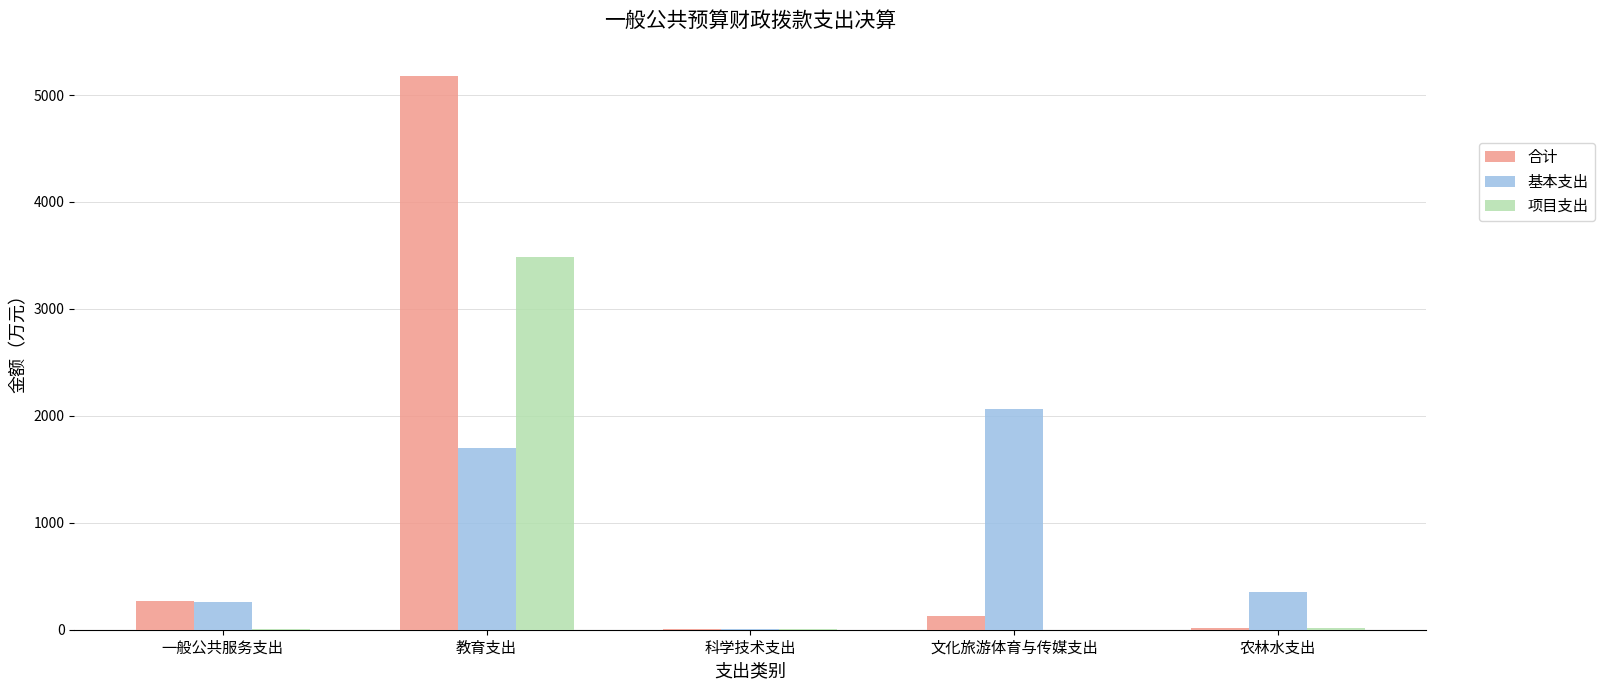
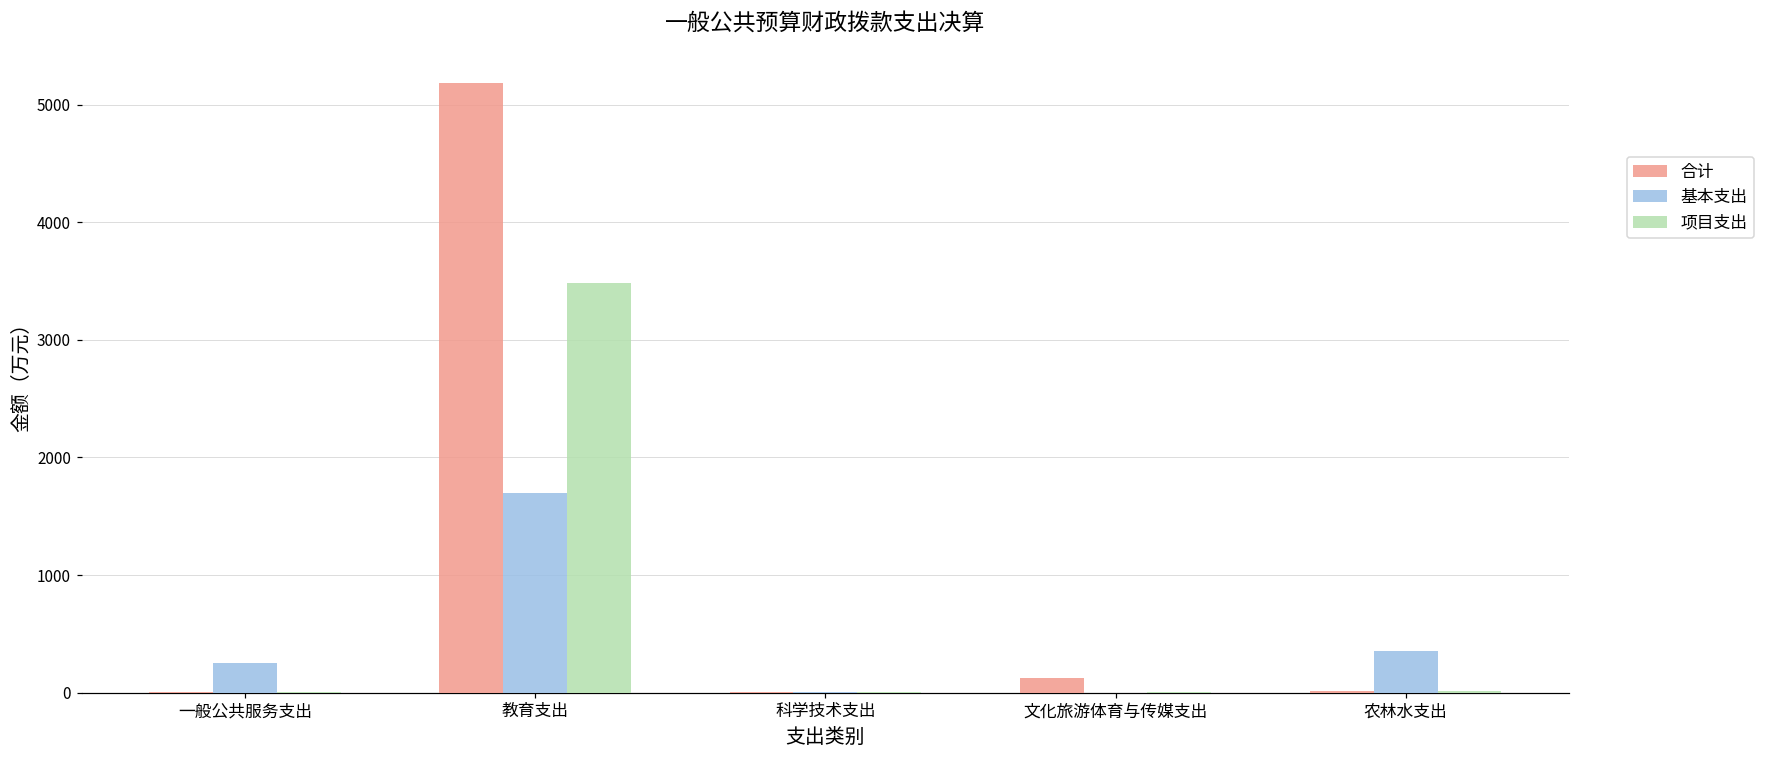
合计, 一般公共服务支出: 270 -> 0
基本支出, 文化旅游体育与传媒支出: 2060 -> 0
